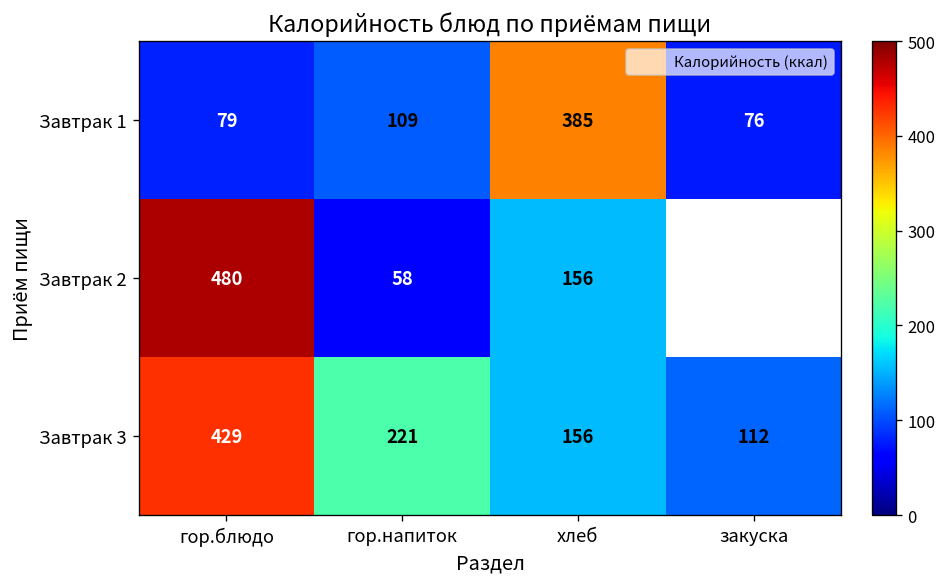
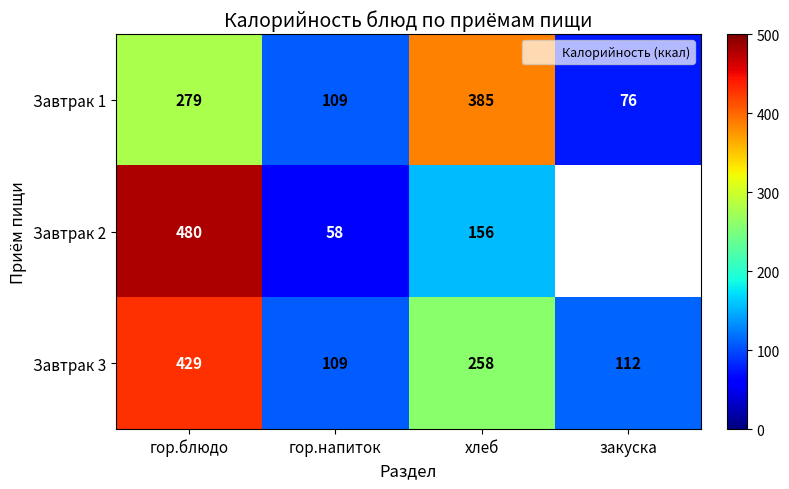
Завтрак 1, гор.блюдо: 79 -> 279
Завтрак 3, гор.напиток: 221 -> 109
Завтрак 3, хлеб: 156 -> 258
